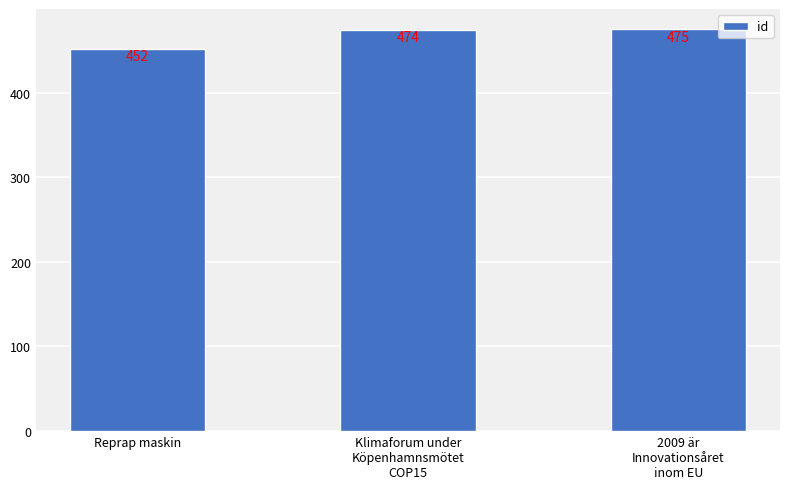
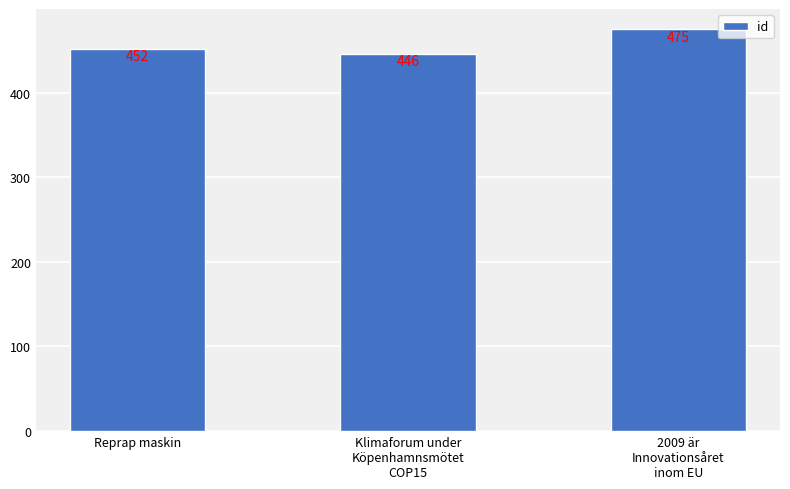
Klimaforum under Köpenhamnsmötet COP15: 474 -> 446
